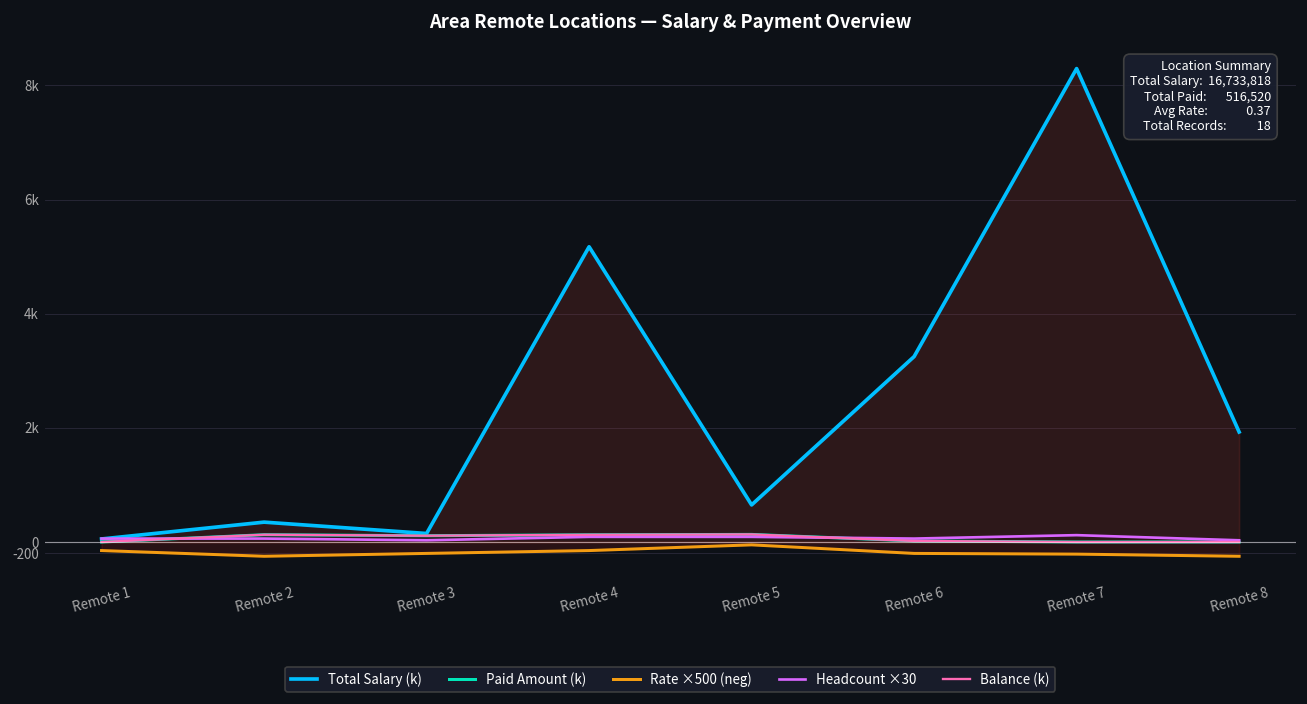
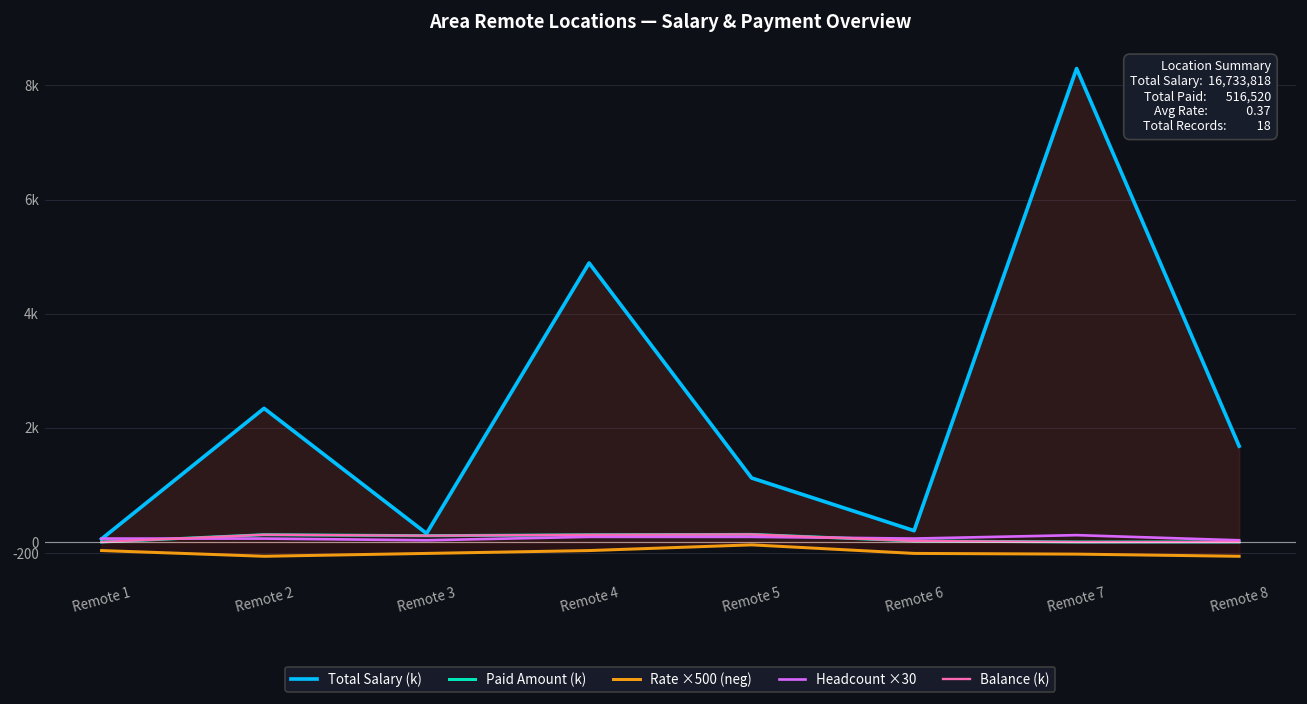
Total Salary (k), Remote 2: 300 -> 2300
Total Salary (k), Remote 4: 5200 -> 4900
Total Salary (k), Remote 5: 600 -> 1100
Total Salary (k), Remote 6: 3200 -> 200
Total Salary (k), Remote 8: 1900 -> 1700
